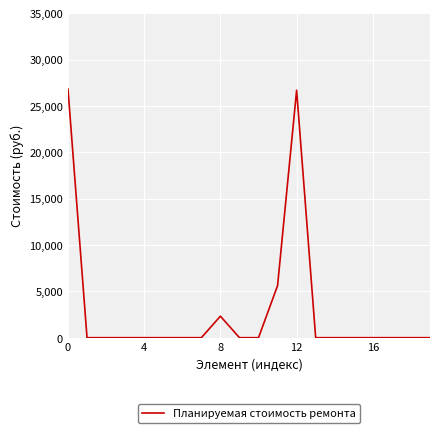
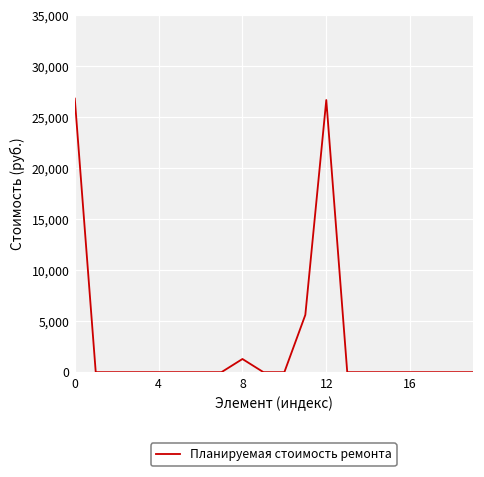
8: 2,000 -> 1,000
